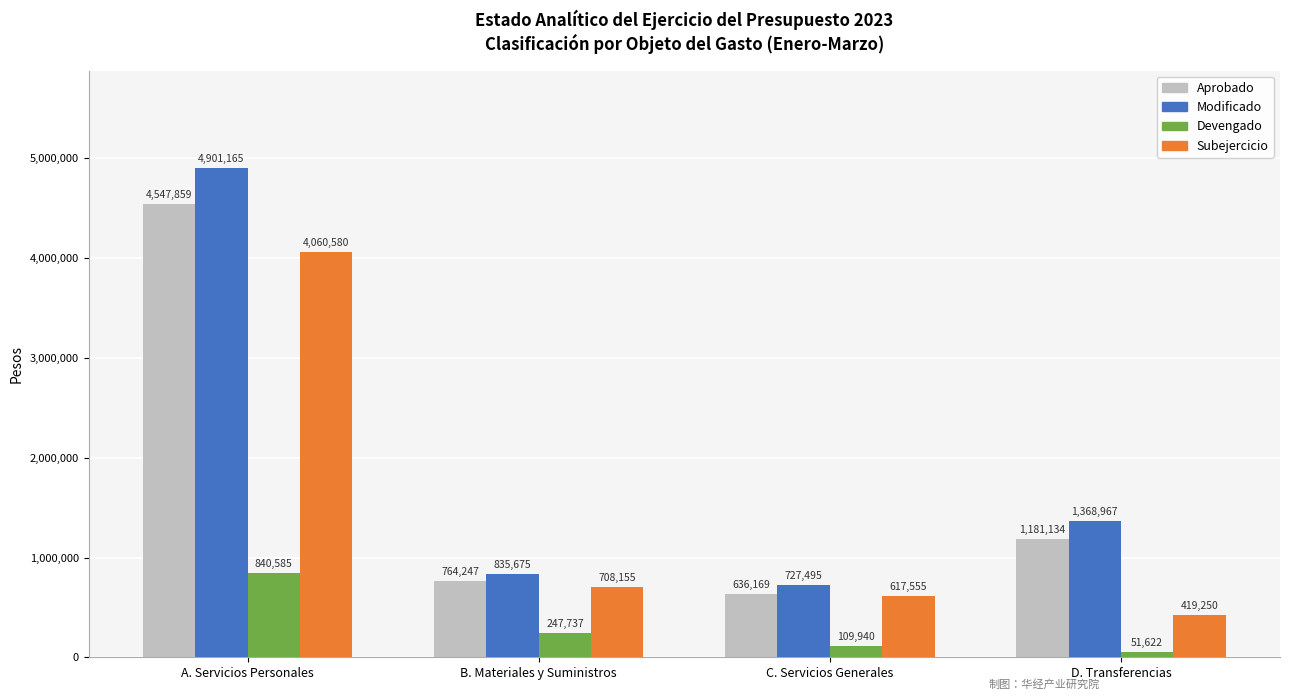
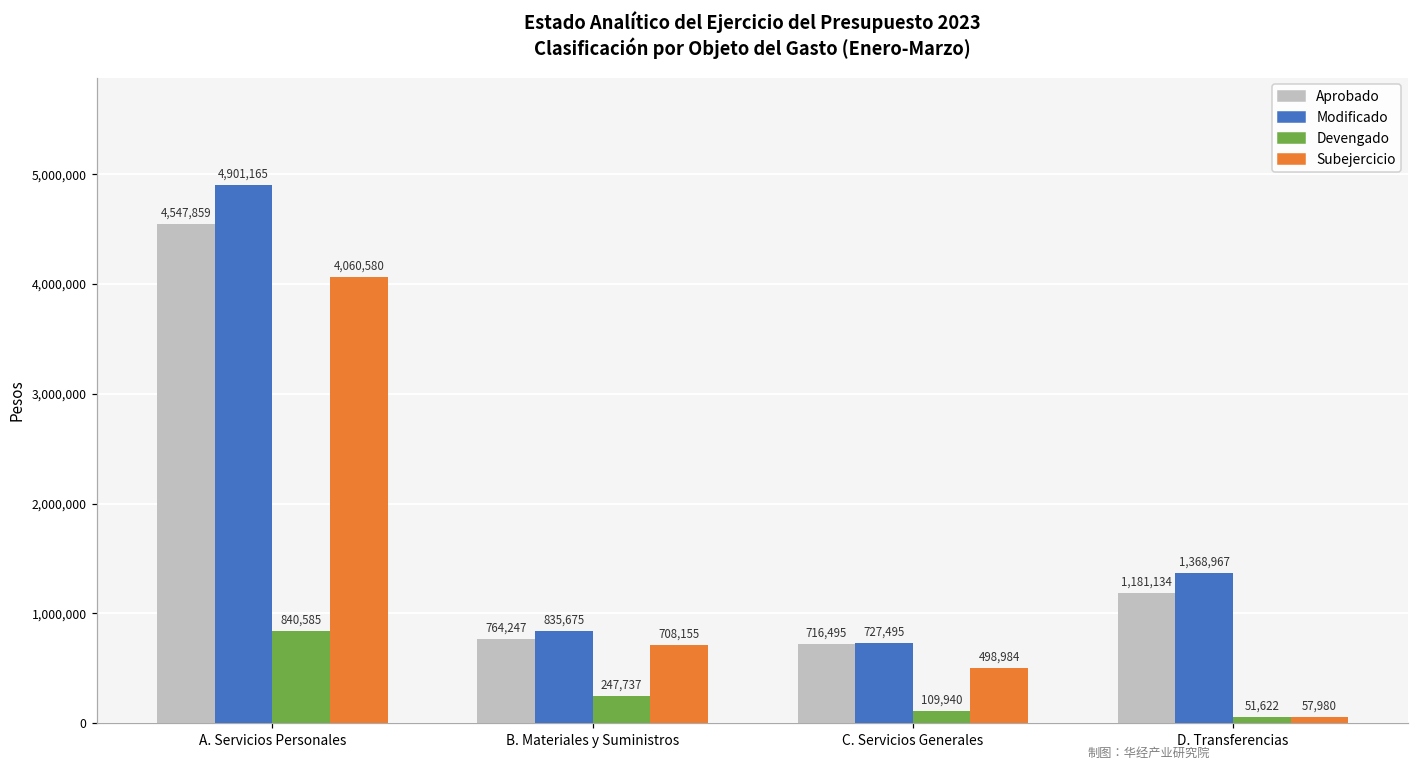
Aprobado, C. Servicios Generales: 636,169 -> 716,495
Subejercicio, C. Servicios Generales: 617,555 -> 498,984
Subejercicio, D. Transferencias: 419,250 -> 57,980
